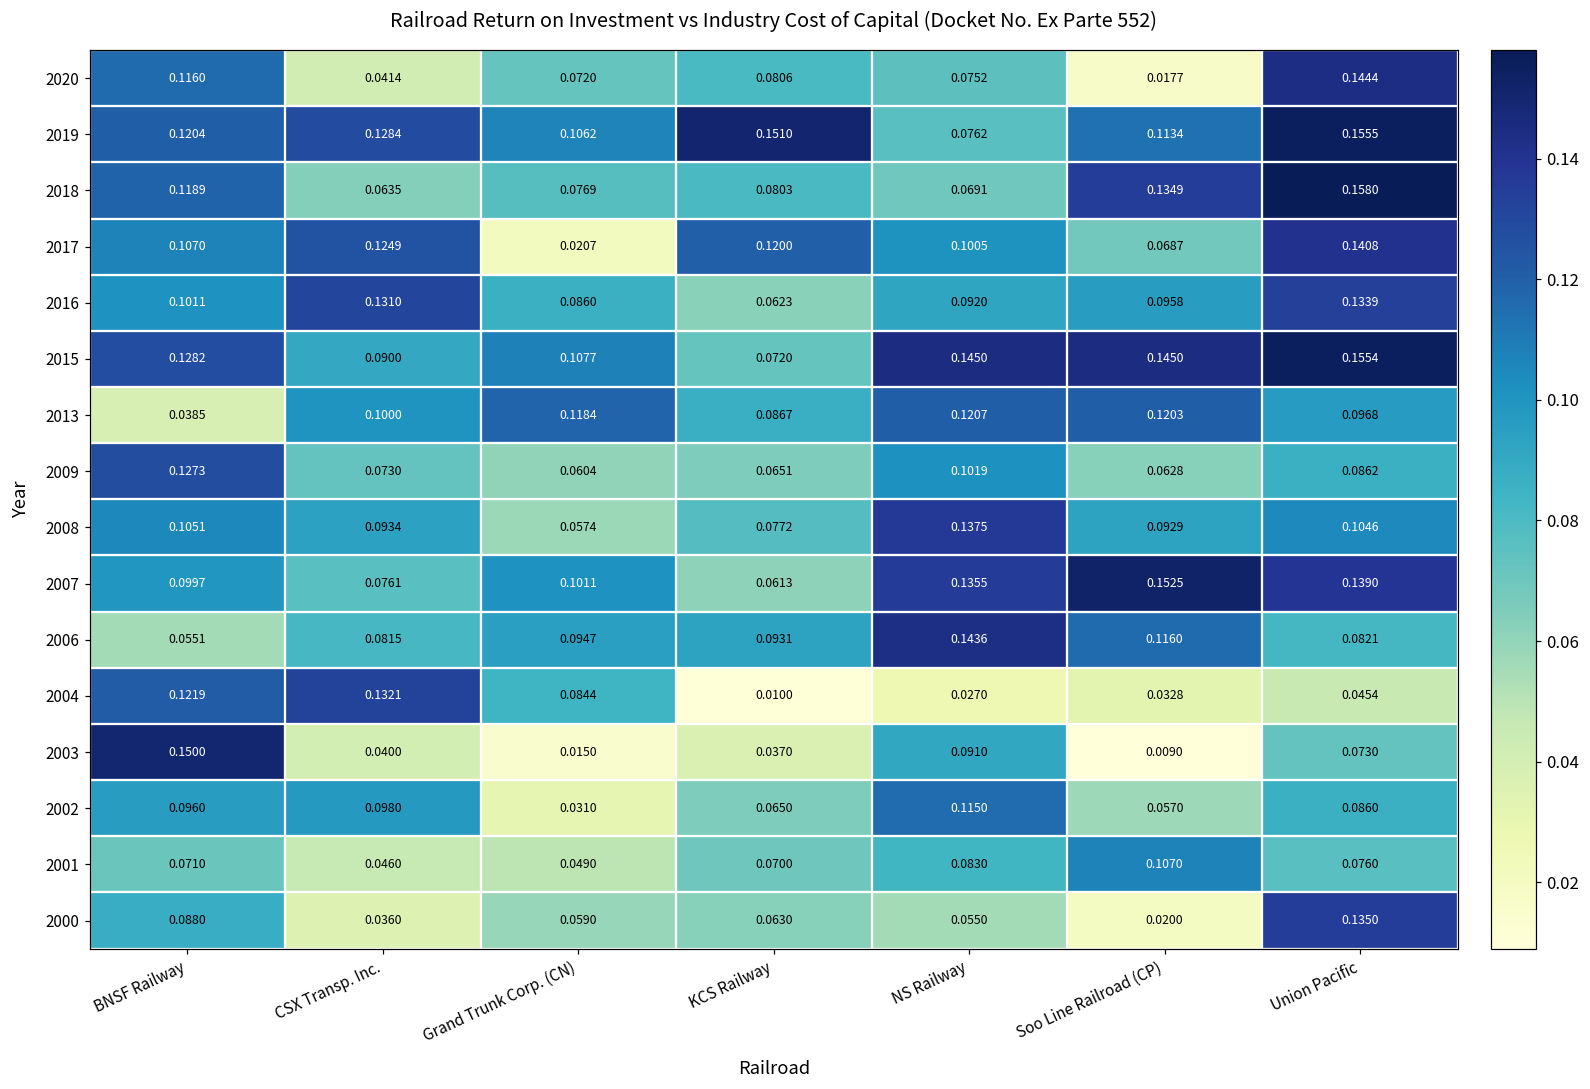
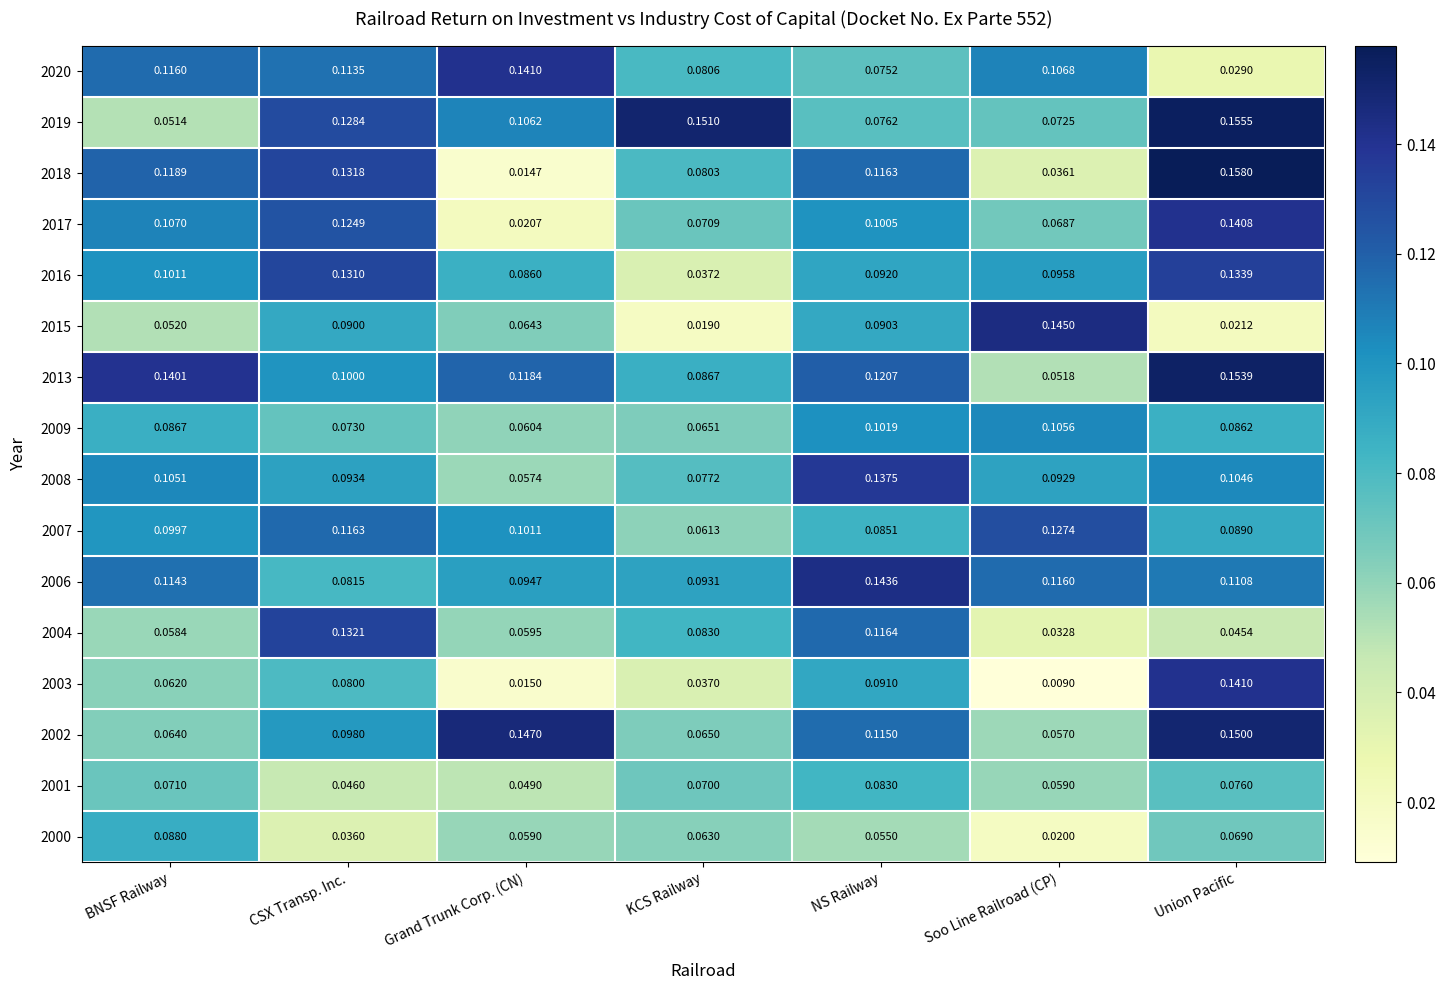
2020, CSX Transp. Inc.: 0.0414 -> 0.1135
2020, Grand Trunk Corp. (CN): 0.0720 -> 0.1410
2020, Soo Line Railroad (CP): 0.0177 -> 0.1068
2020, Union Pacific: 0.1444 -> 0.0290
2019, BNSF Railway: 0.1204 -> 0.0514
2019, Soo Line Railroad (CP): 0.1134 -> 0.0725
2018, CSX Transp. Inc.: 0.0635 -> 0.1318
2018, Grand Trunk Corp. (CN): 0.0769 -> 0.0147
2018, NS Railway: 0.0691 -> 0.1163
2018, Soo Line Railroad (CP): 0.1349 -> 0.0361
2017, KCS Railway: 0.1200 -> 0.0709
2016, KCS Railway: 0.0623 -> 0.0372
2015, BNSF Railway: 0.1282 -> 0.0520
2015, Grand Trunk Corp. (CN): 0.1077 -> 0.0643
2015, KCS Railway: 0.0720 -> 0.0190
2015, NS Railway: 0.1450 -> 0.0903
2015, Union Pacific: 0.1554 -> 0.0212
2013, BNSF Railway: 0.0385 -> 0.1401
2013, Soo Line Railroad (CP): 0.1203 -> 0.0518
2013, Union Pacific: 0.0968 -> 0.1539
2009, BNSF Railway: 0.1273 -> 0.0867
2009, Soo Line Railroad (CP): 0.0628 -> 0.1056
2007, CSX Transp. Inc.: 0.0761 -> 0.1163
2007, NS Railway: 0.1355 -> 0.0851
2007, Soo Line Railroad (CP): 0.1525 -> 0.1274
2007, Union Pacific: 0.1390 -> 0.0890
2006, BNSF Railway: 0.0551 -> 0.1143
2006, Union Pacific: 0.0821 -> 0.1108
2004, BNSF Railway: 0.1219 -> 0.0584
2004, Grand Trunk Corp. (CN): 0.0844 -> 0.0595
2004, KCS Railway: 0.0100 -> 0.0830
2004, NS Railway: 0.0270 -> 0.1164
2003, BNSF Railway: 0.1500 -> 0.0620
2003, CSX Transp. Inc.: 0.0400 -> 0.0800
2003, Union Pacific: 0.0730 -> 0.1410
2002, BNSF Railway: 0.0960 -> 0.0640
2002, Grand Trunk Corp. (CN): 0.0310 -> 0.1470
2002, Union Pacific: 0.0860 -> 0.1500
2001, Soo Line Railroad (CP): 0.1070 -> 0.0590
2000, Union Pacific: 0.1350 -> 0.0690
